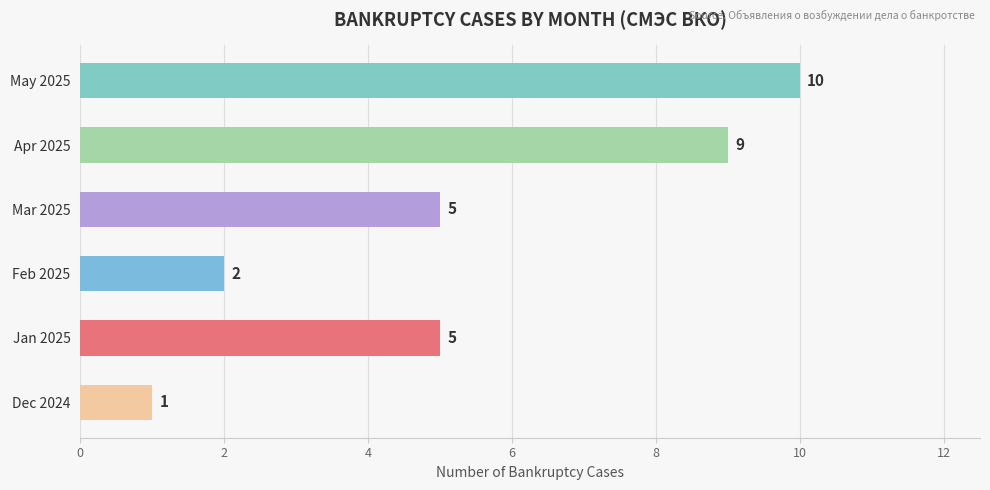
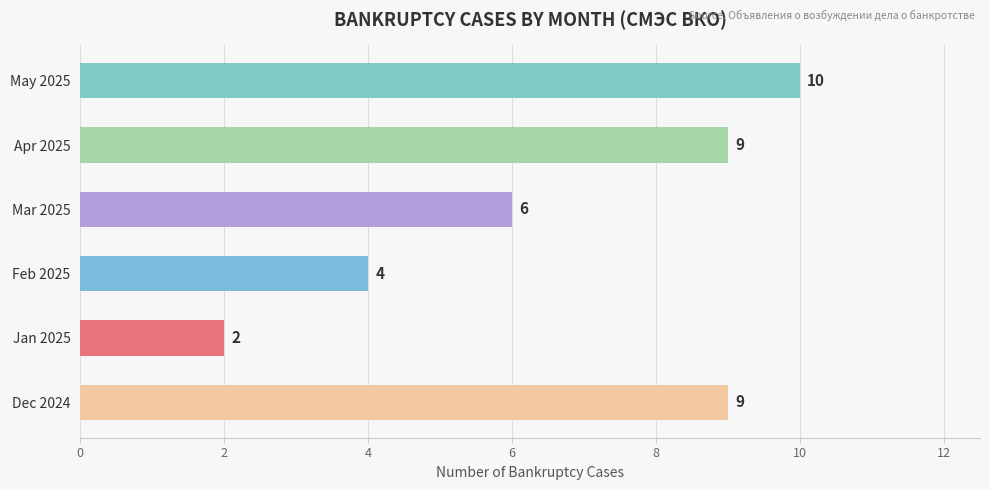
Mar 2025: 5 -> 6
Feb 2025: 2 -> 4
Jan 2025: 5 -> 2
Dec 2024: 1 -> 9
